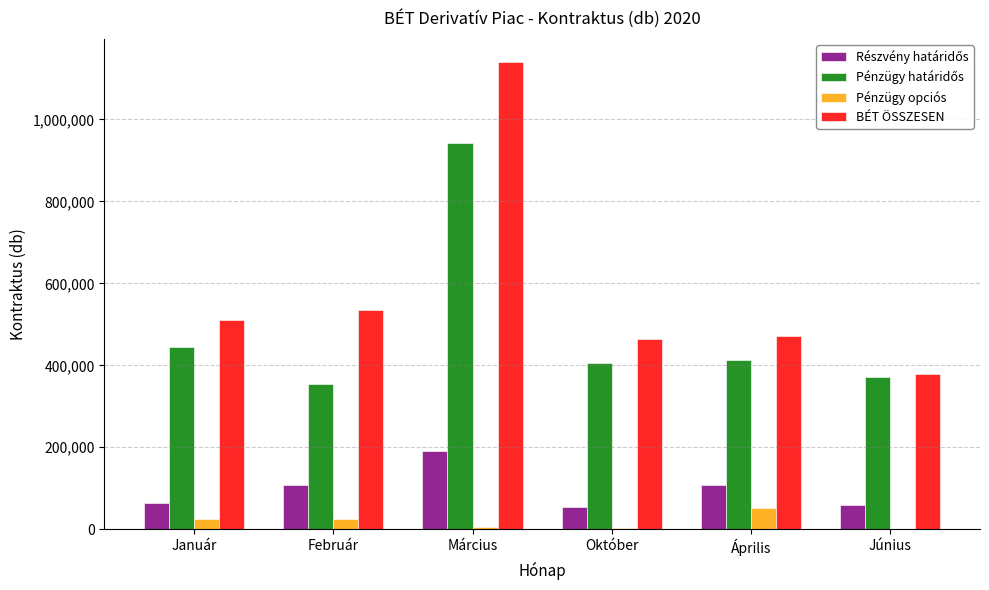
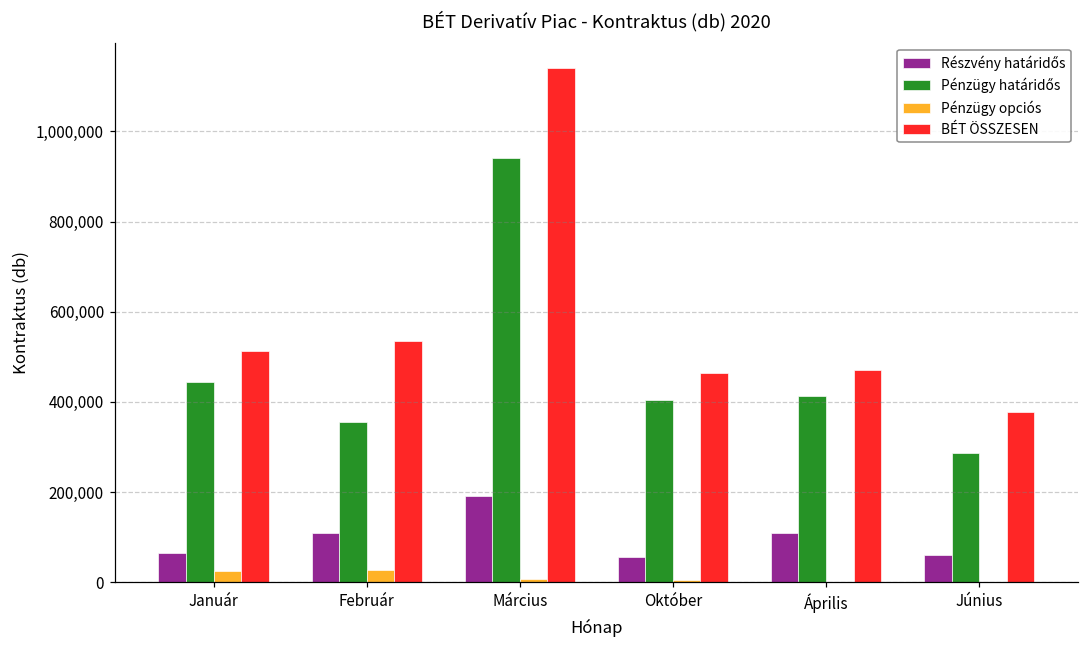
Pénzügy opciós, Április: 50,000 -> 0
Pénzügy határidős, Június: 370,000 -> 290,000
